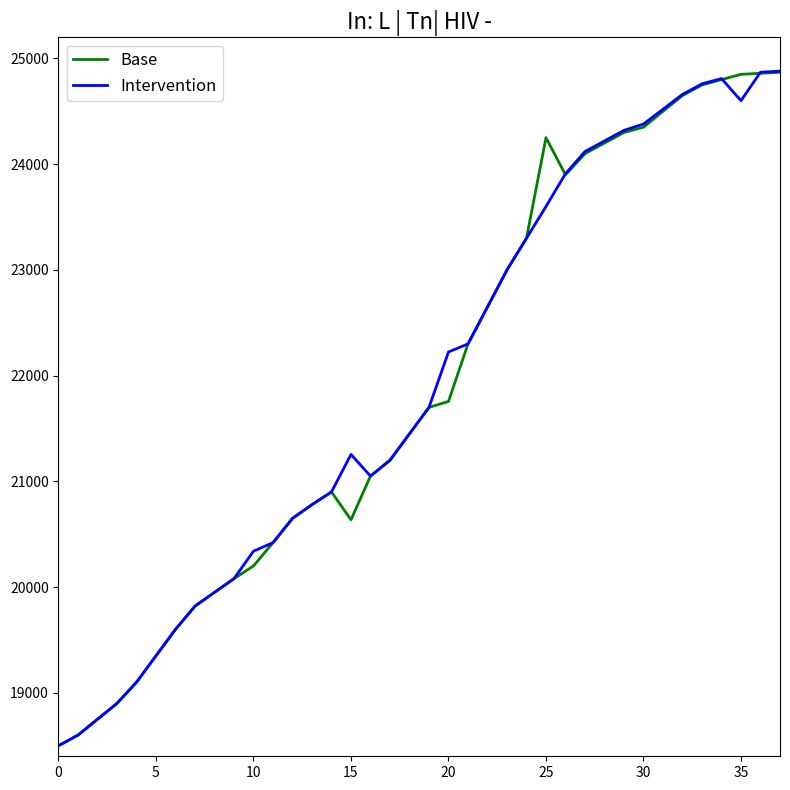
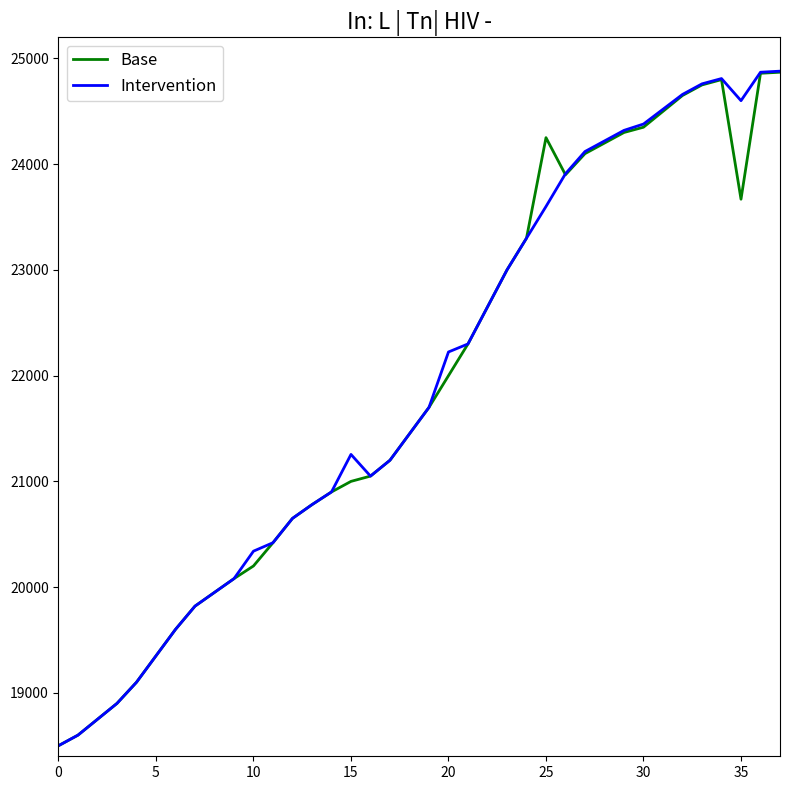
Base, 15: 20640 -> 21000
Base, 20: 21760 -> 22000
Base, 35: 24850 -> 23670
